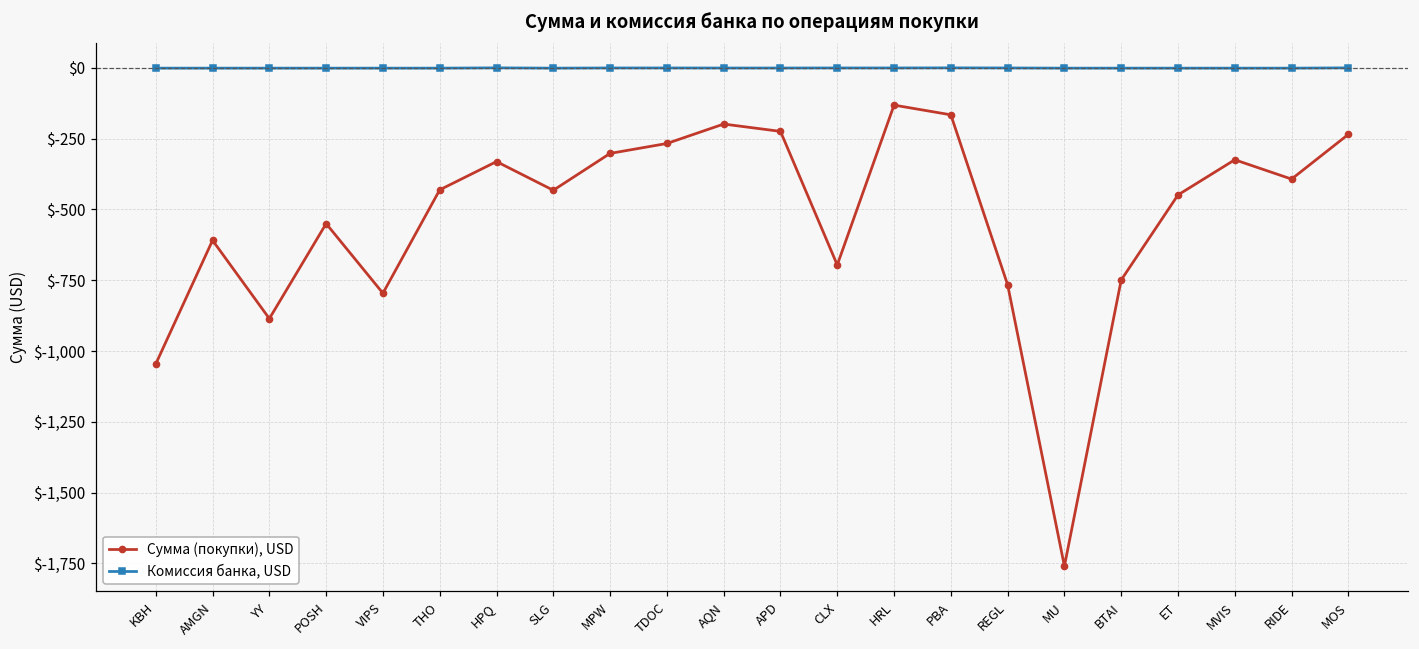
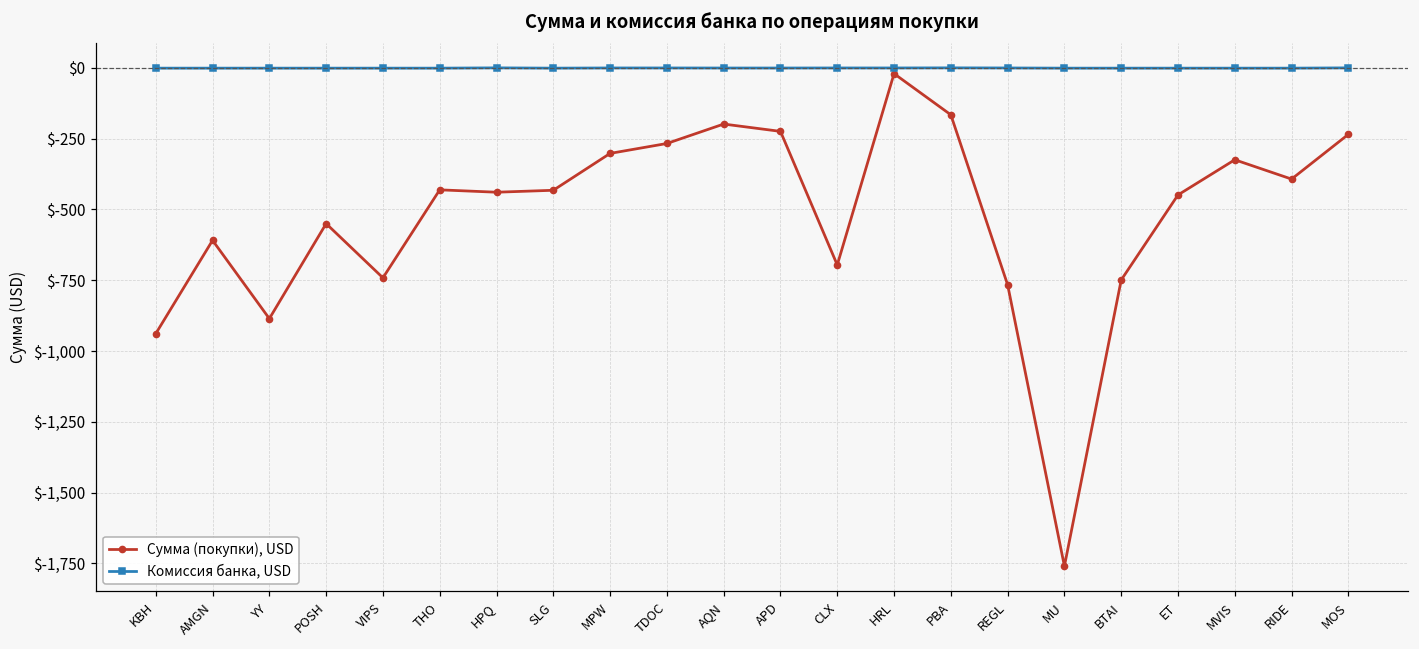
Сумма (покупки), USD, KBH: $-1,050 -> $-940
Сумма (покупки), USD, VIPS: $-800 -> $-740
Сумма (покупки), USD, HPQ: $-330 -> $-440
Сумма (покупки), USD, HRL: $-130 -> $-20
